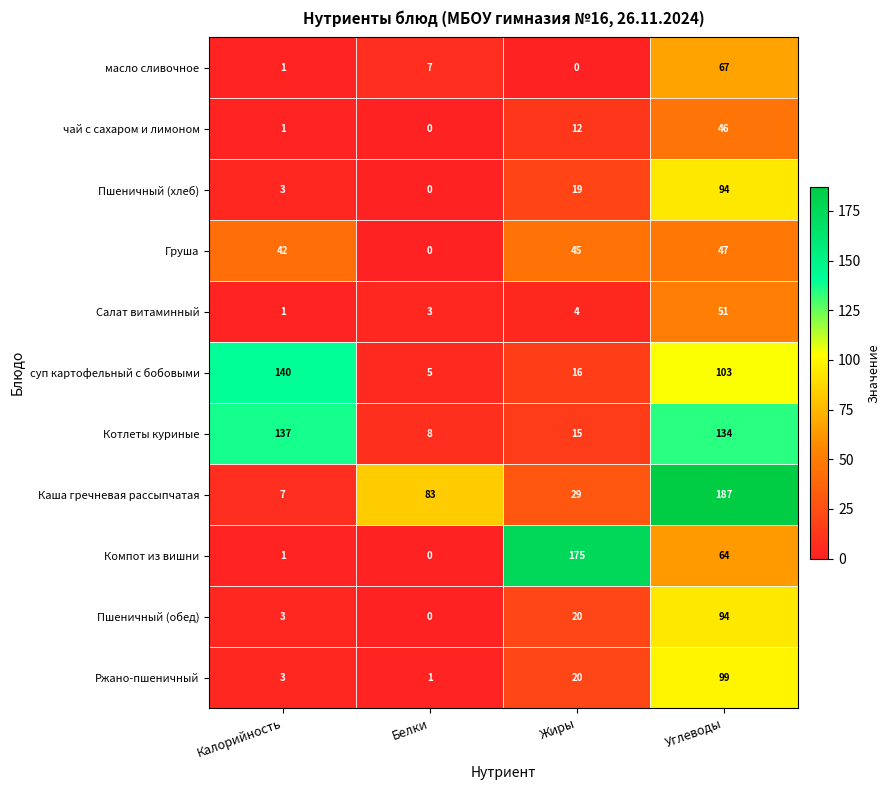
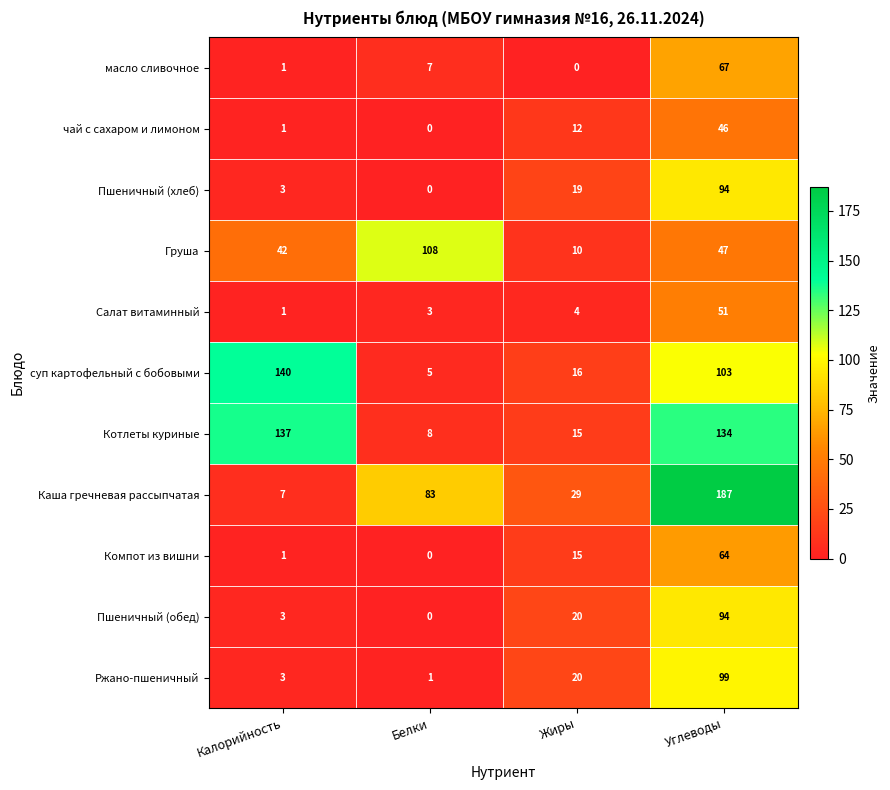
Груша, Белки: 0 -> 108
Груша, Жиры: 45 -> 10
Компот из вишни, Жиры: 175 -> 15
